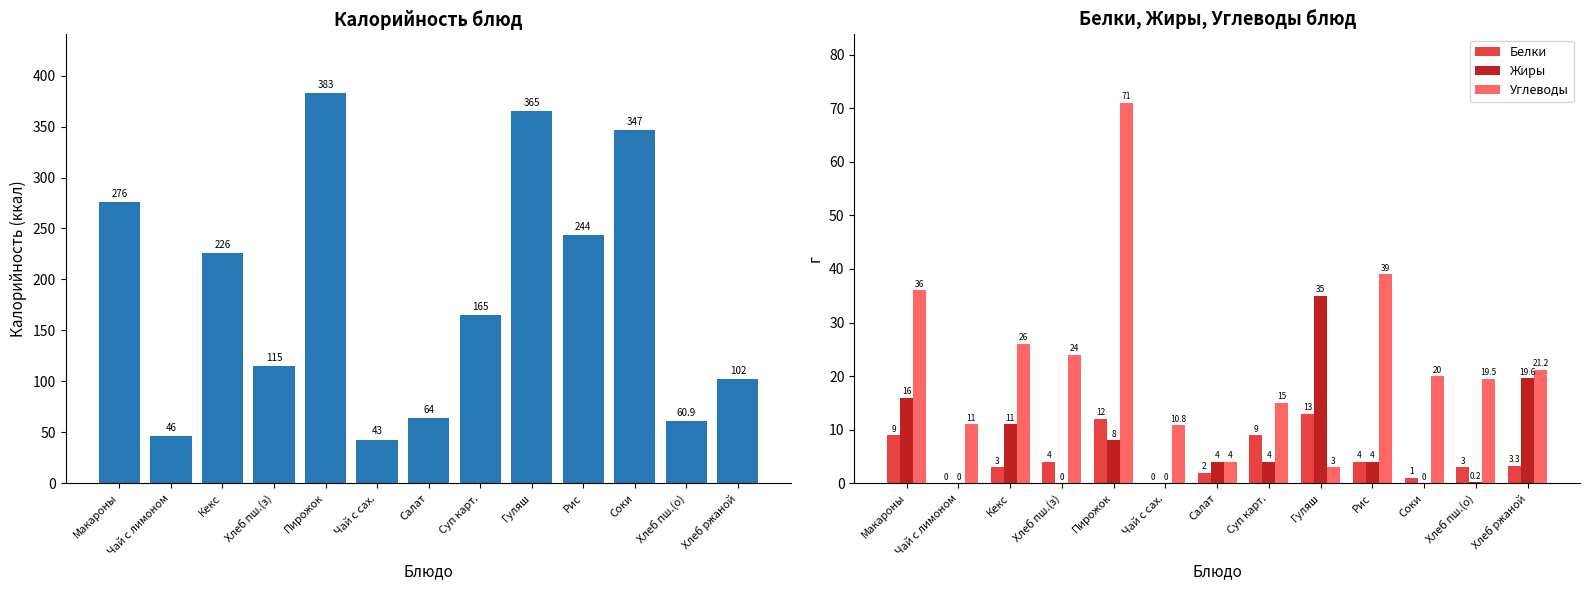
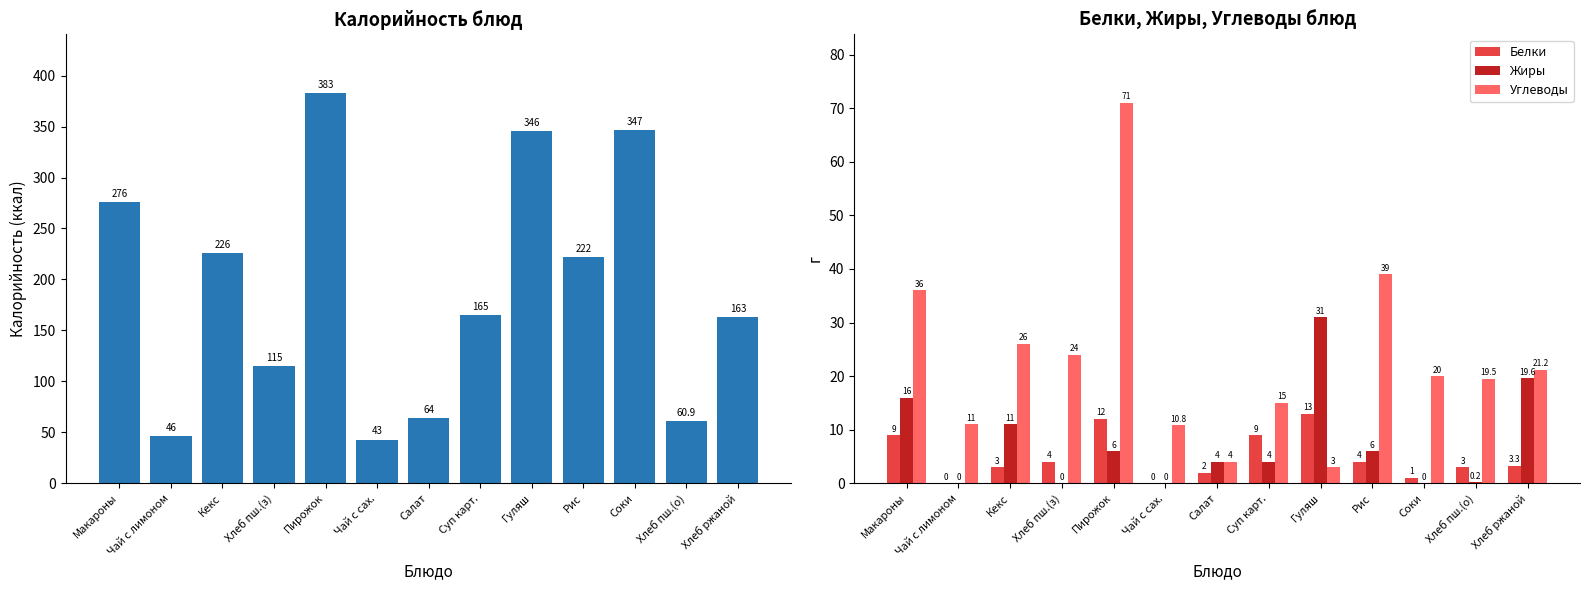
Калорийность блюд, Гуляш: 365 -> 346
Калорийность блюд, Рис: 244 -> 222
Калорийность блюд, Хлеб ржаной: 102 -> 163
Белки, Жиры, Углеводы блюд, Жиры, Пирожок: 8 -> 6
Белки, Жиры, Углеводы блюд, Жиры, Гуляш: 35 -> 31
Белки, Жиры, Углеводы блюд, Жиры, Рис: 4 -> 6
